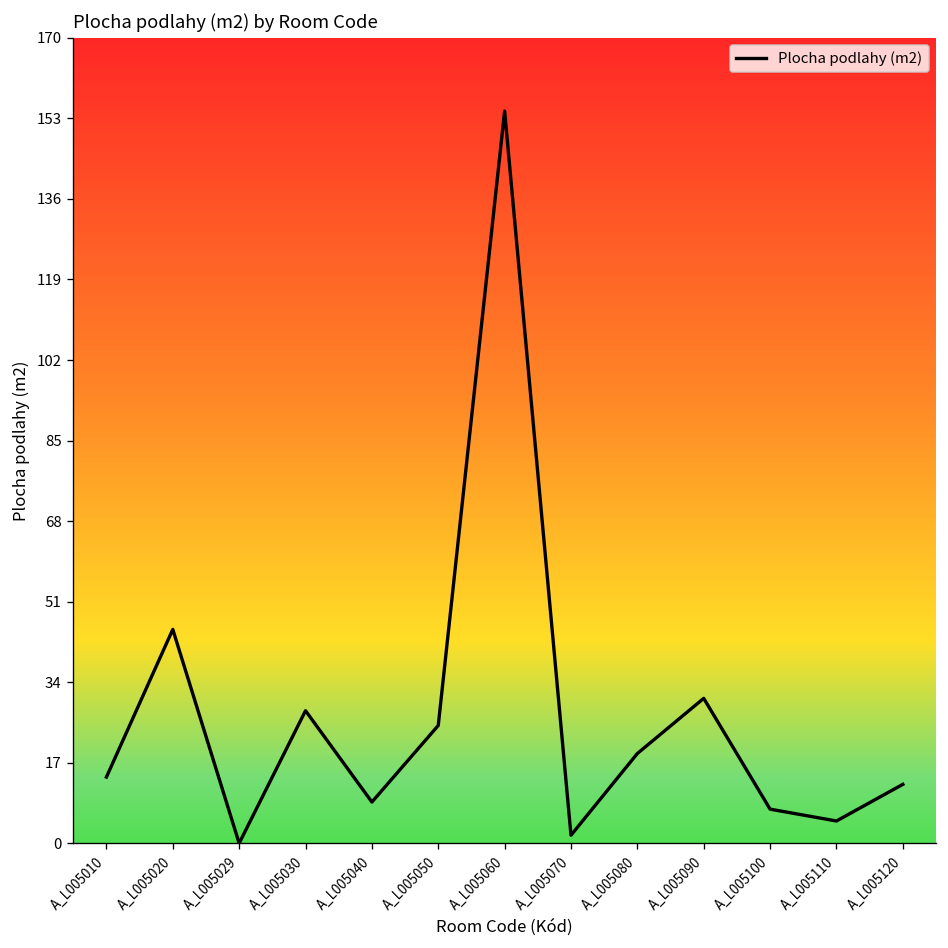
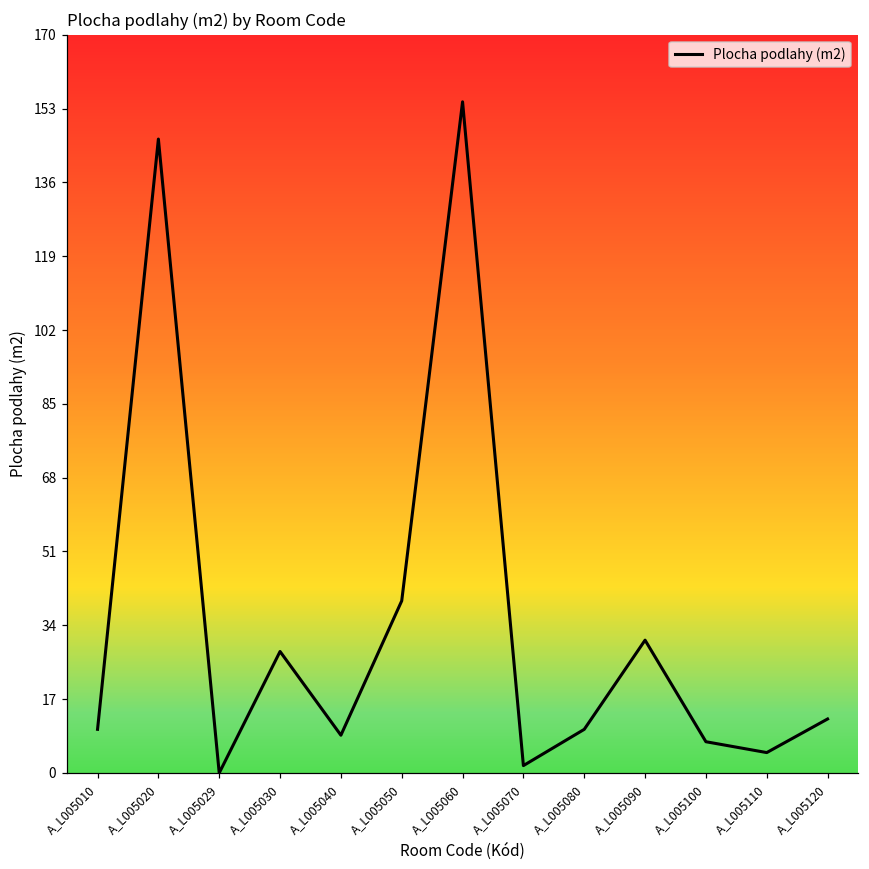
A_L005010: 14 -> 10
A_L005020: 45 -> 146
A_L005050: 25 -> 40
A_L005080: 19 -> 10
